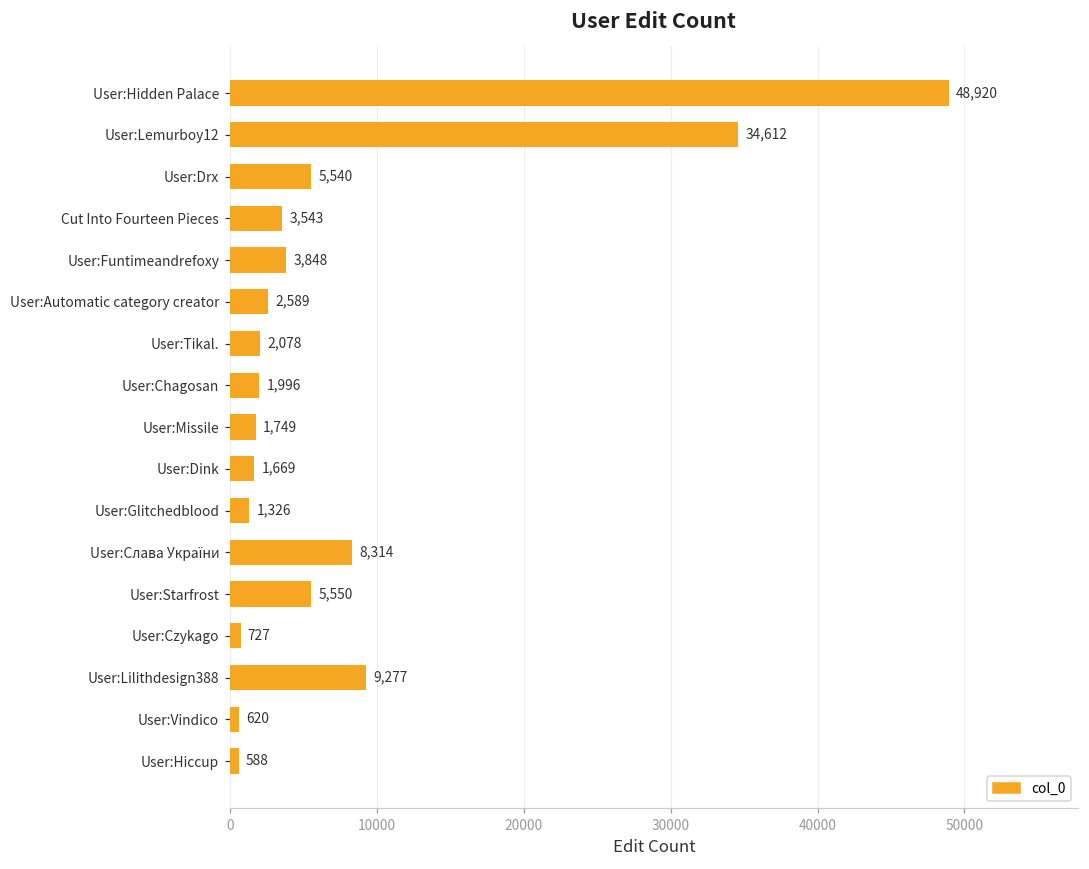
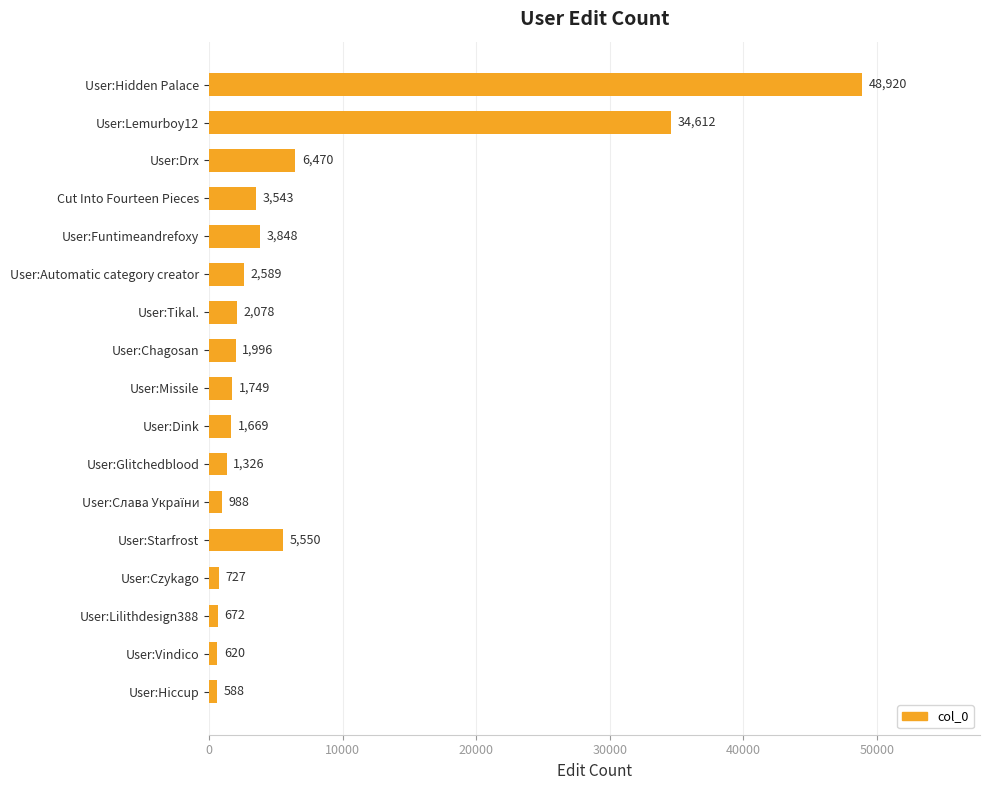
User:Drx: 5,540 -> 6,470
User:Слава України: 8,314 -> 988
User:Lilithdesign388: 9,277 -> 672
